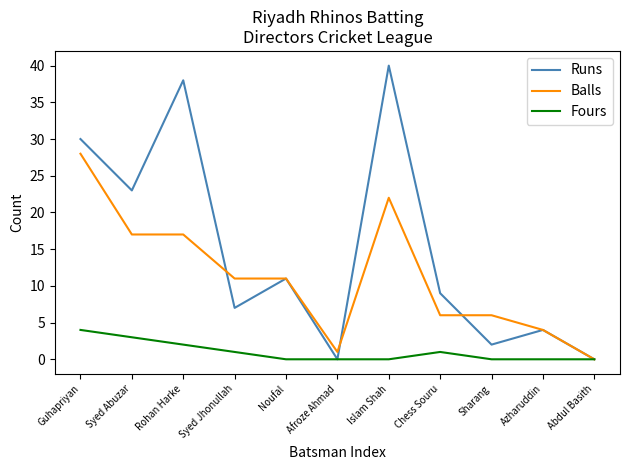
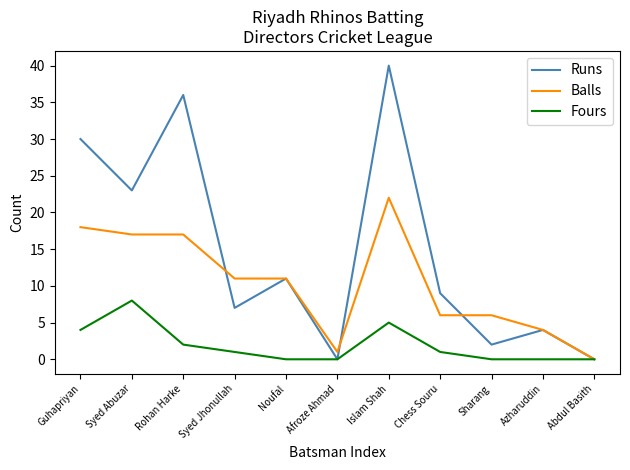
Balls, Guhapriyan: 28 -> 18
Fours, Syed Abuzar: 3 -> 8
Runs, Rohan Harke: 38 -> 36
Fours, Islam Shah: 0 -> 5
